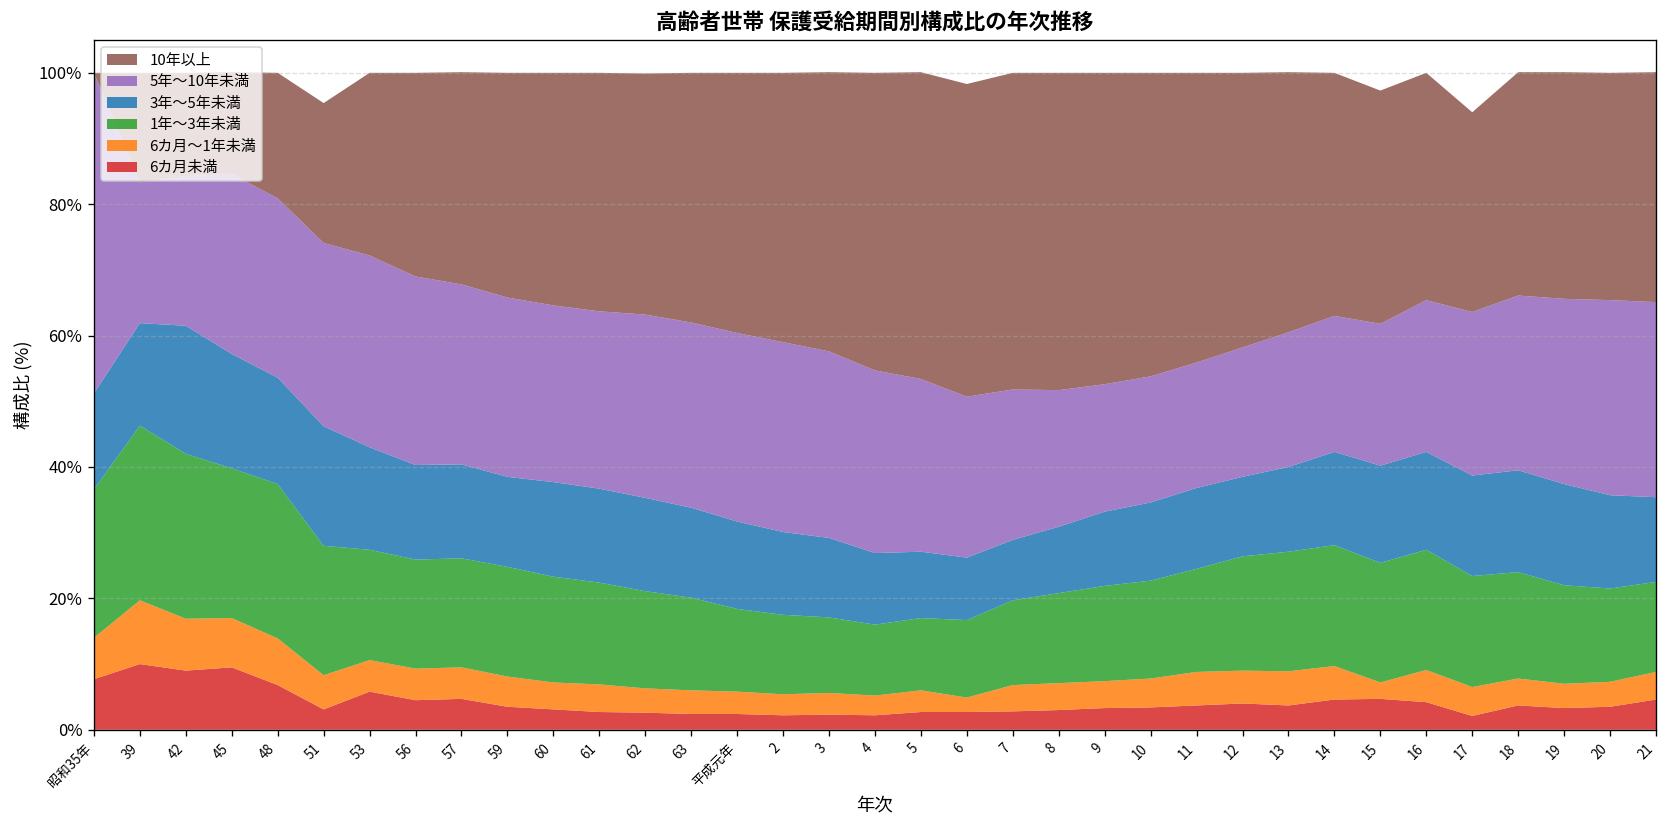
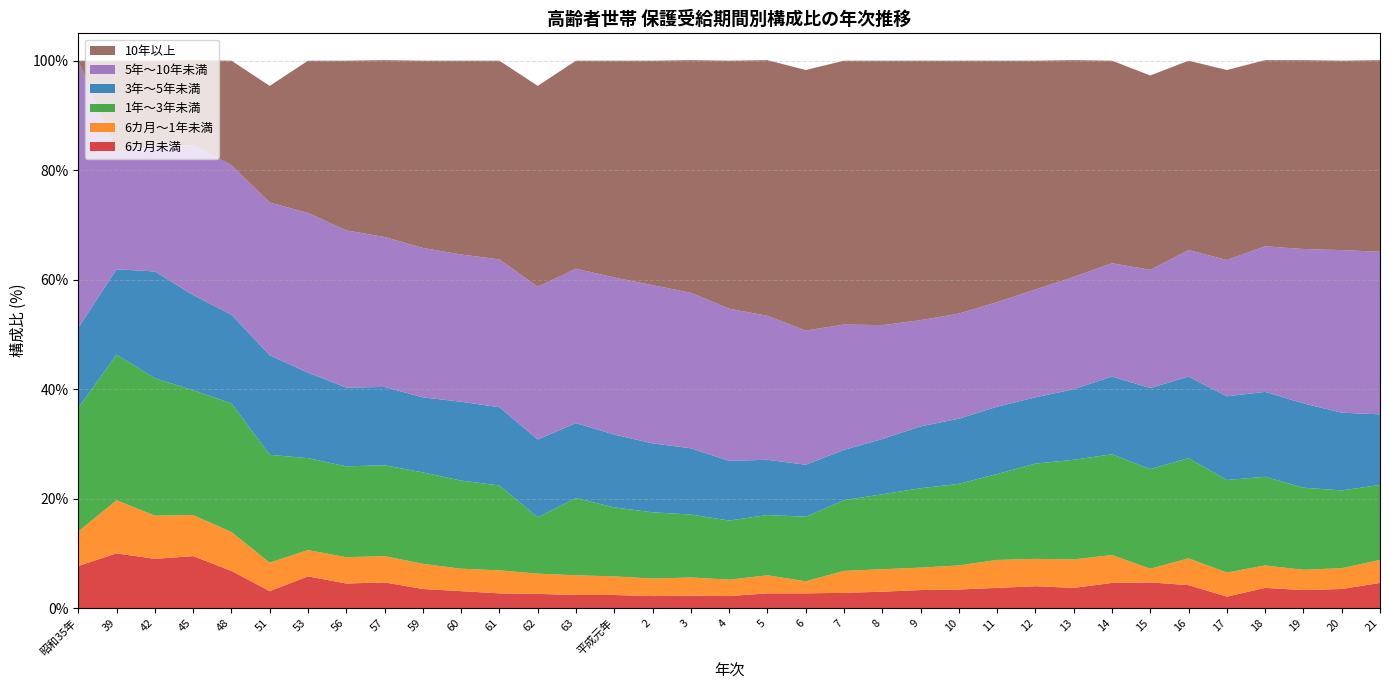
1年～3年未満, 62: 15% -> 10%
10年以上, 17: 30% -> 35%
